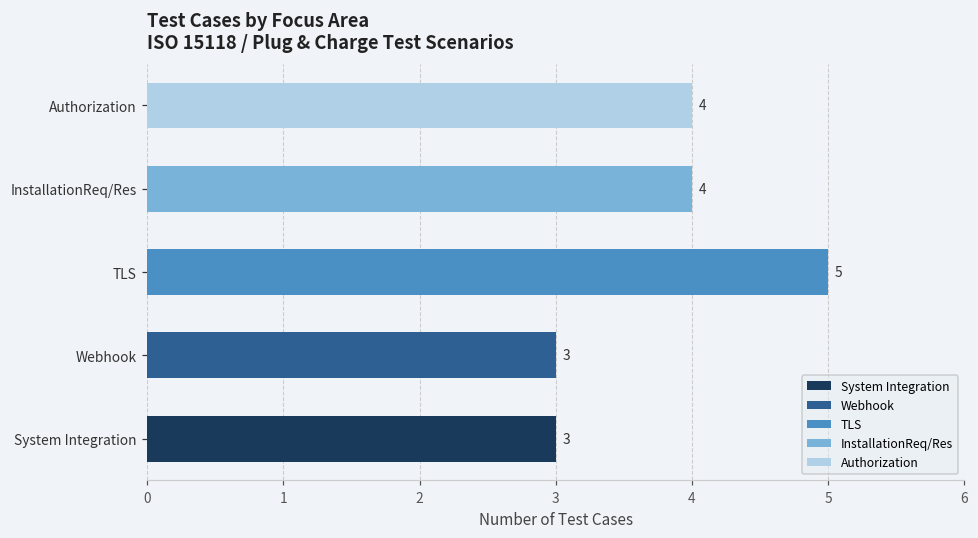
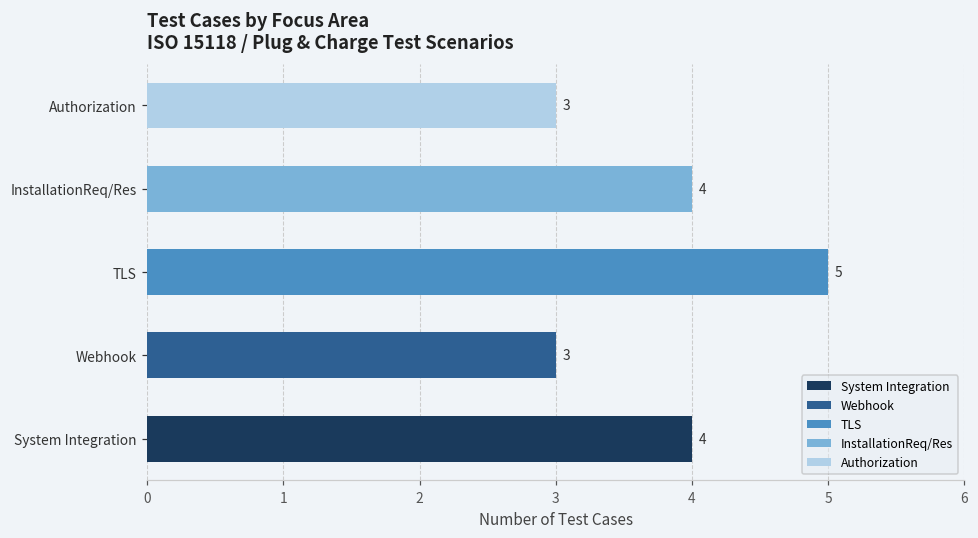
Authorization: 4 -> 3
System Integration: 3 -> 4
